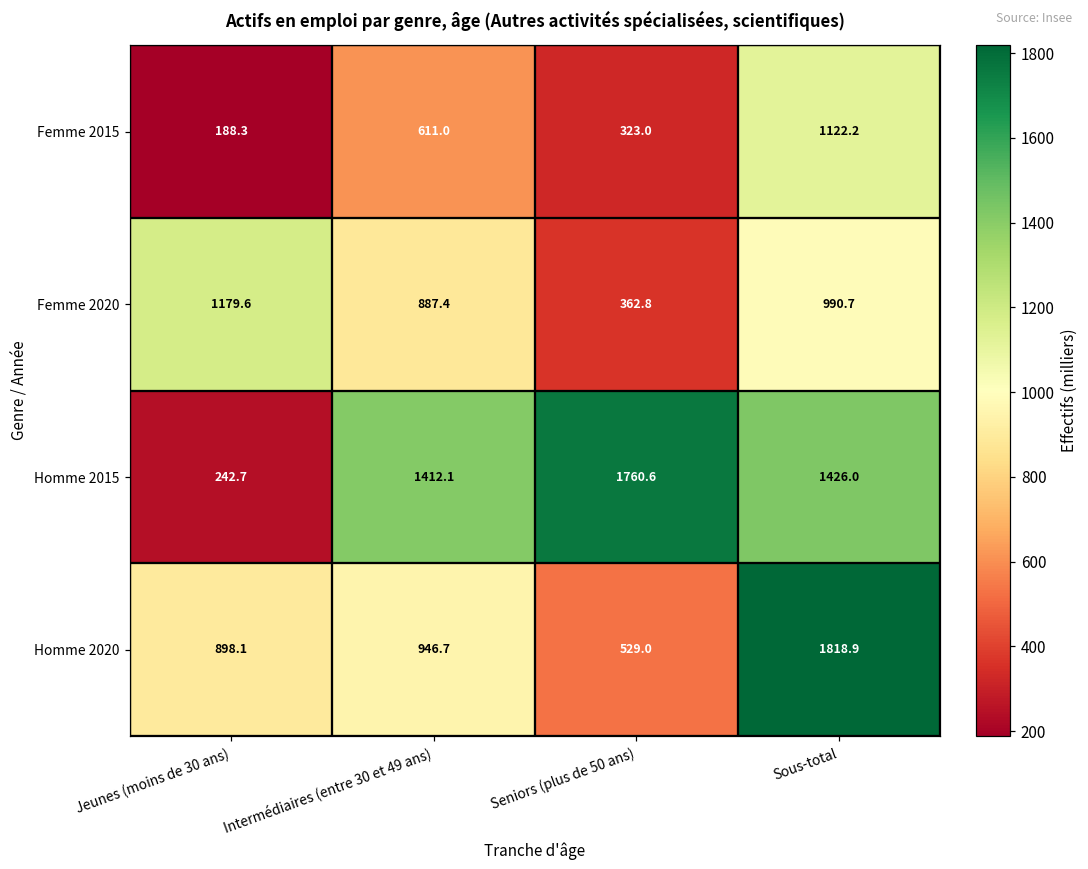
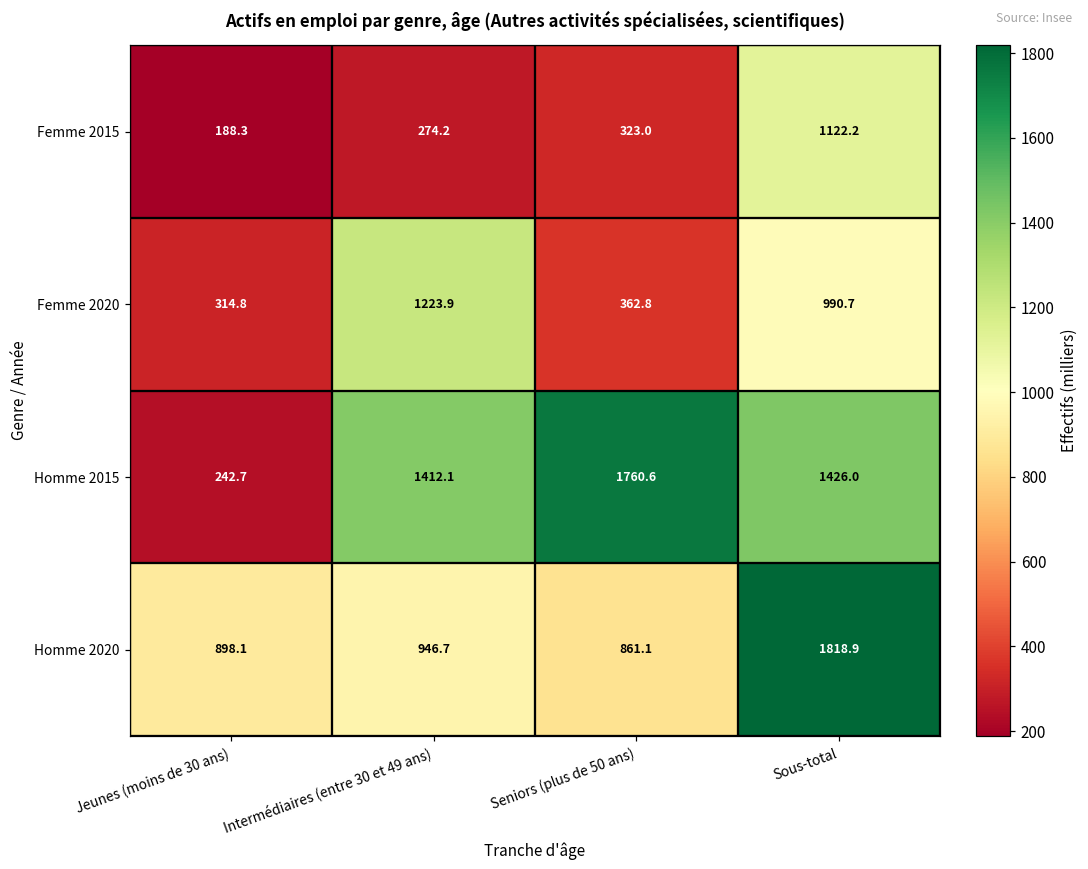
Femme 2015, Intermédiaires (entre 30 et 49 ans): 611.0 -> 274.2
Femme 2020, Jeunes (moins de 30 ans): 1179.6 -> 314.8
Femme 2020, Intermédiaires (entre 30 et 49 ans): 887.4 -> 1223.9
Homme 2020, Seniors (plus de 50 ans): 529.0 -> 861.1
